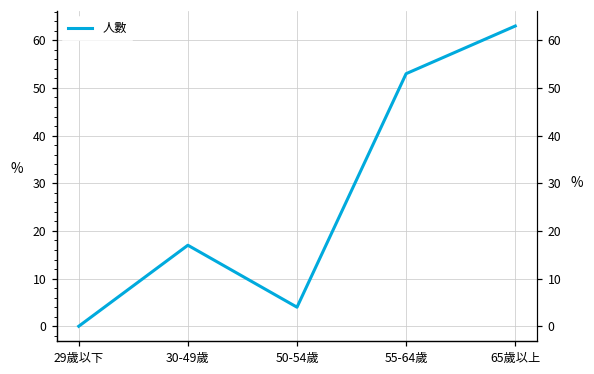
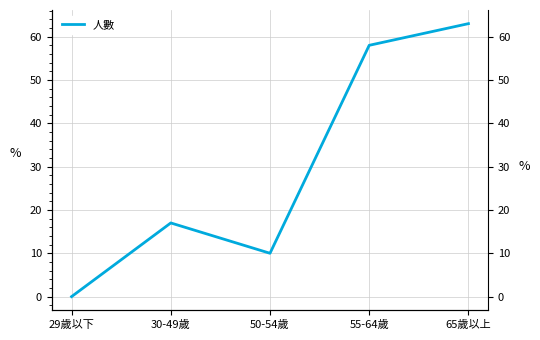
50-54歲: 4 -> 10
55-64歲: 53 -> 58
